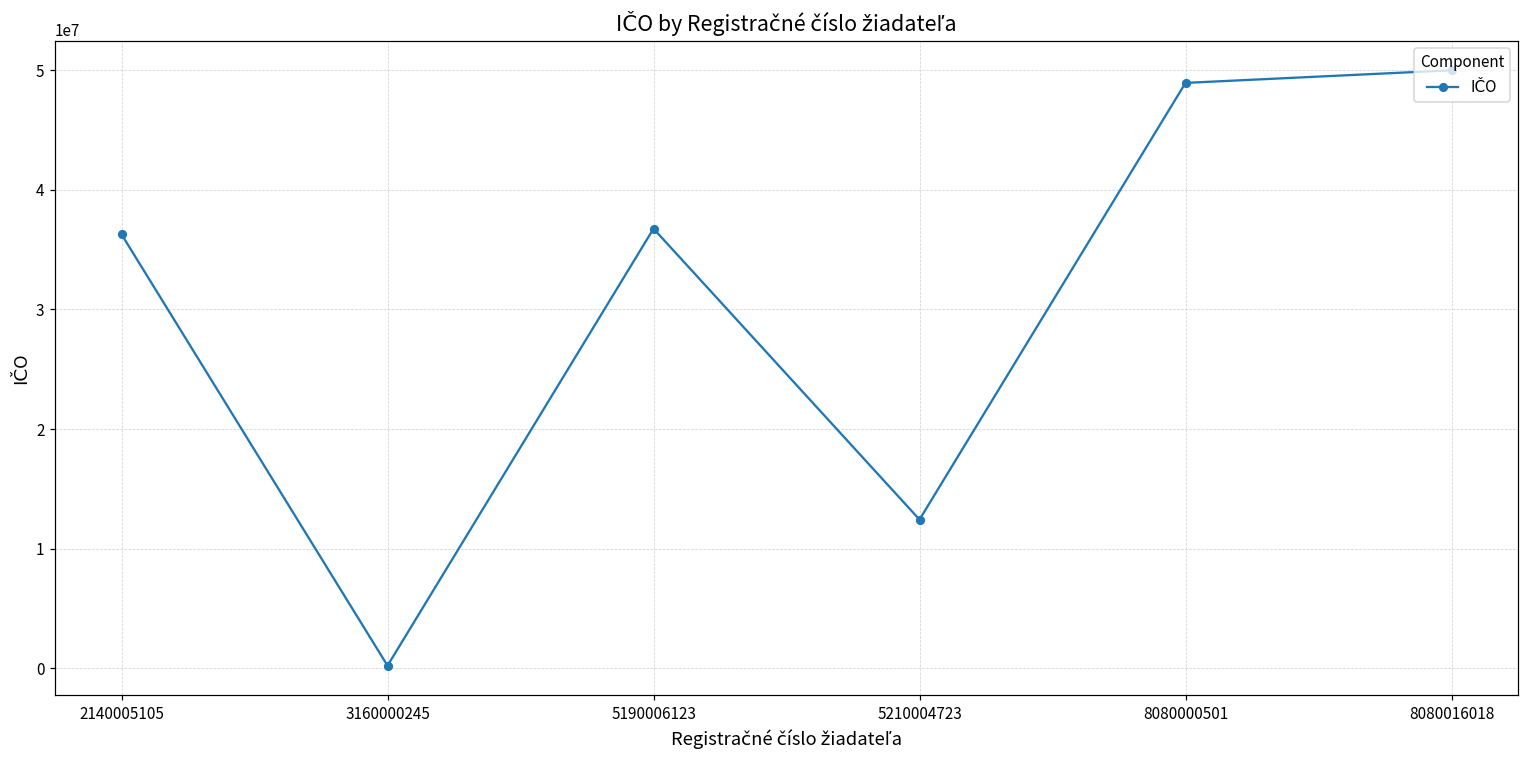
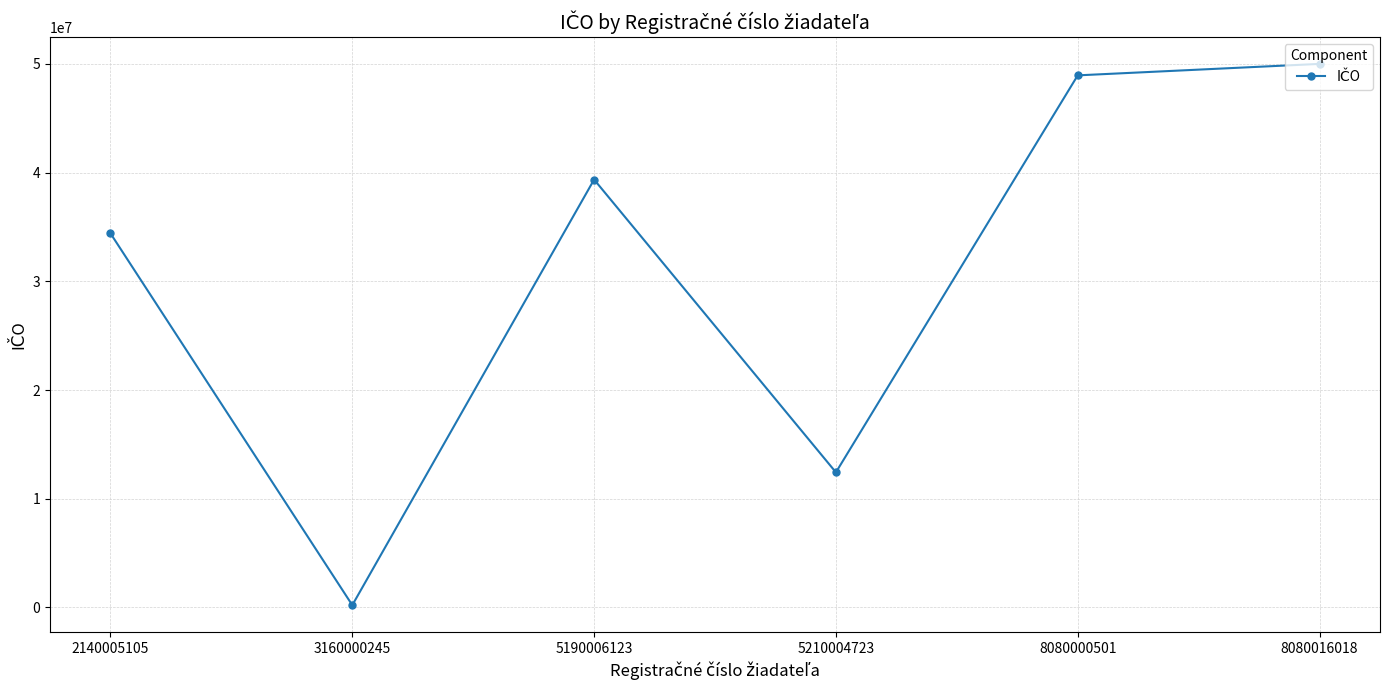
2140005105: 36300000 -> 34400000
5190006123: 36800000 -> 39400000
